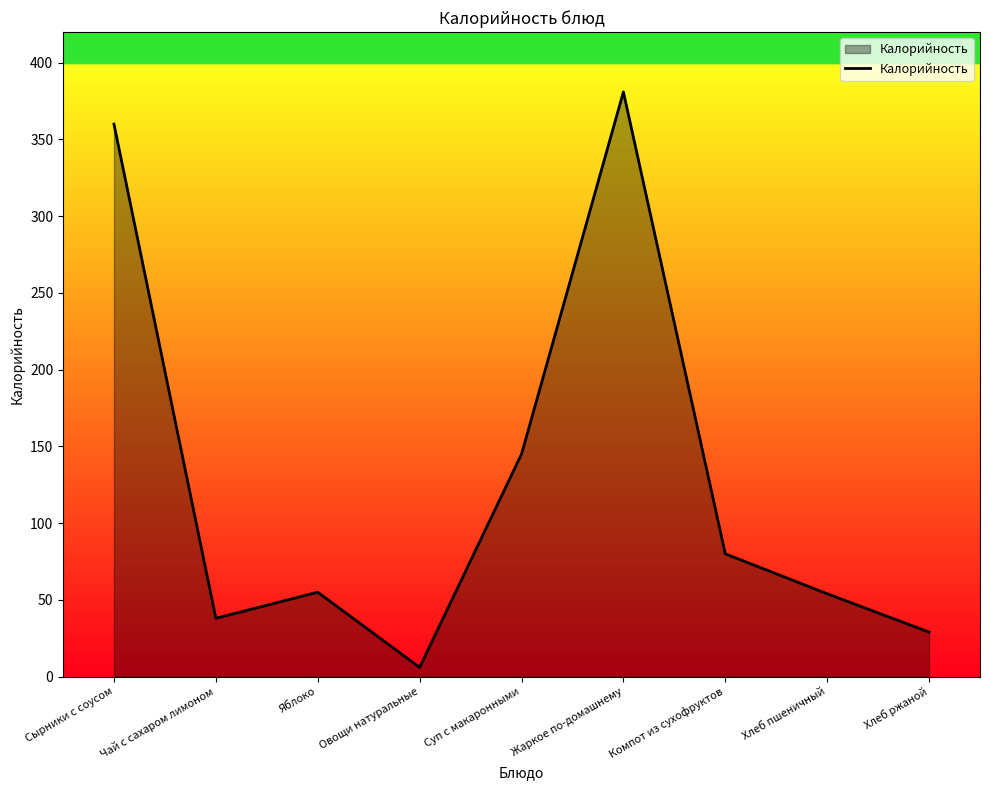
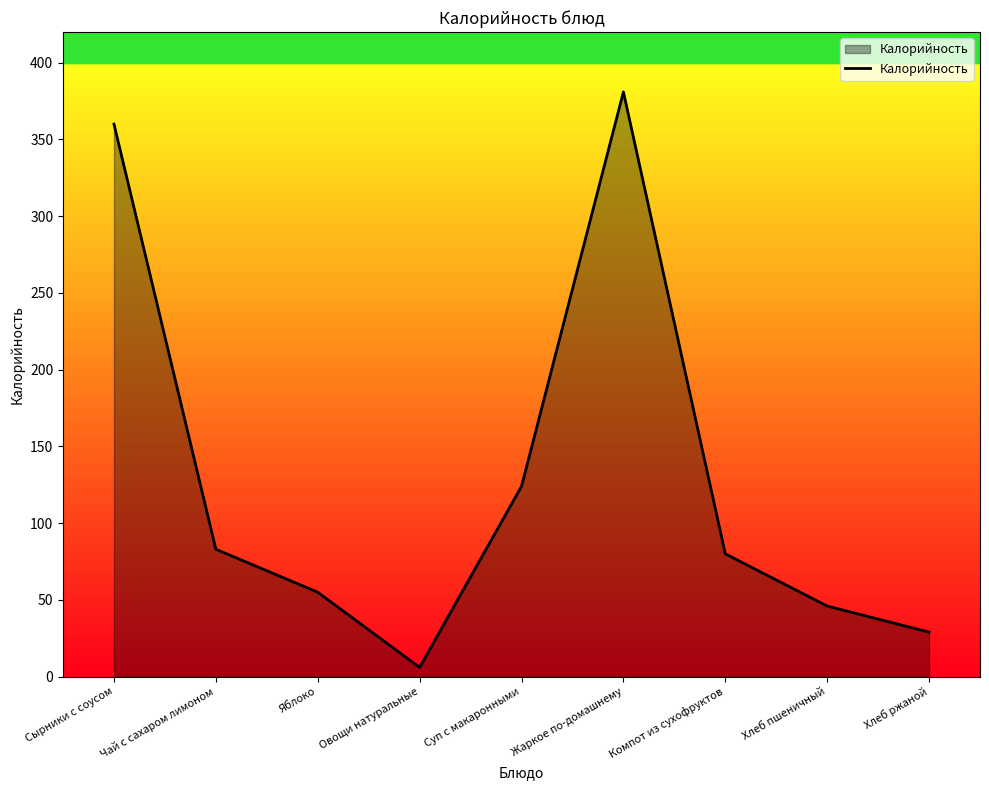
Чай с сахаром лимоном: 38 -> 83
Суп с макаронными: 145 -> 124
Хлеб пшеничный: 54 -> 46
